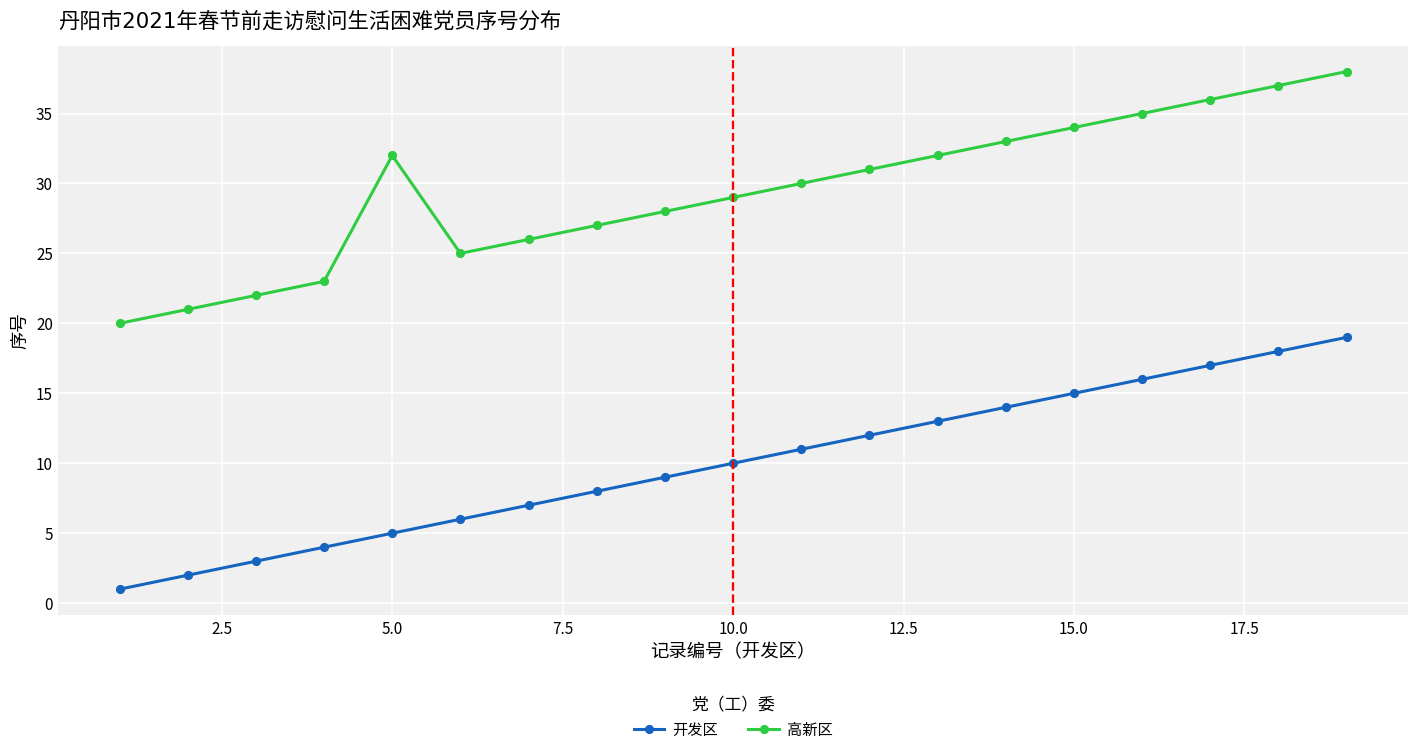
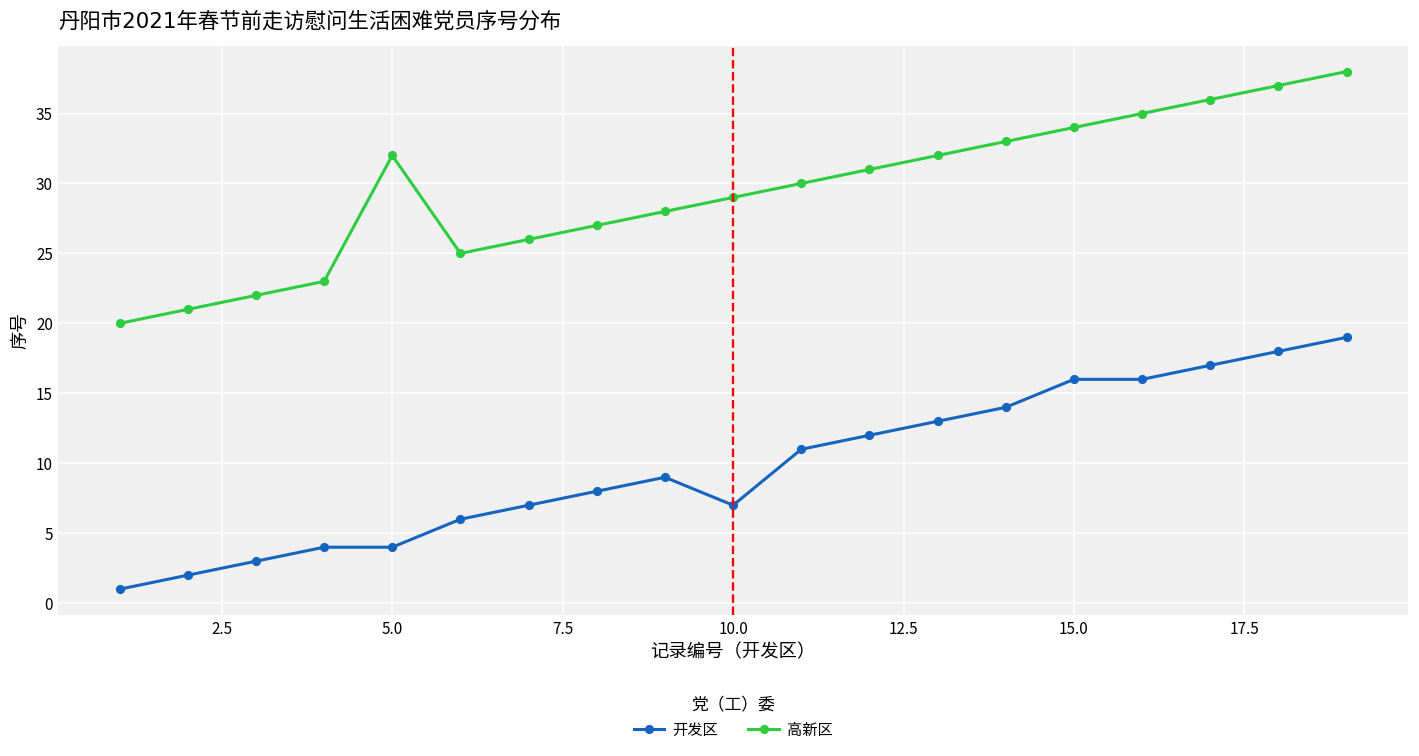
开发区, 5.0: 5 -> 4
开发区, 10.0: 10 -> 7
开发区, 15.0: 15 -> 16
